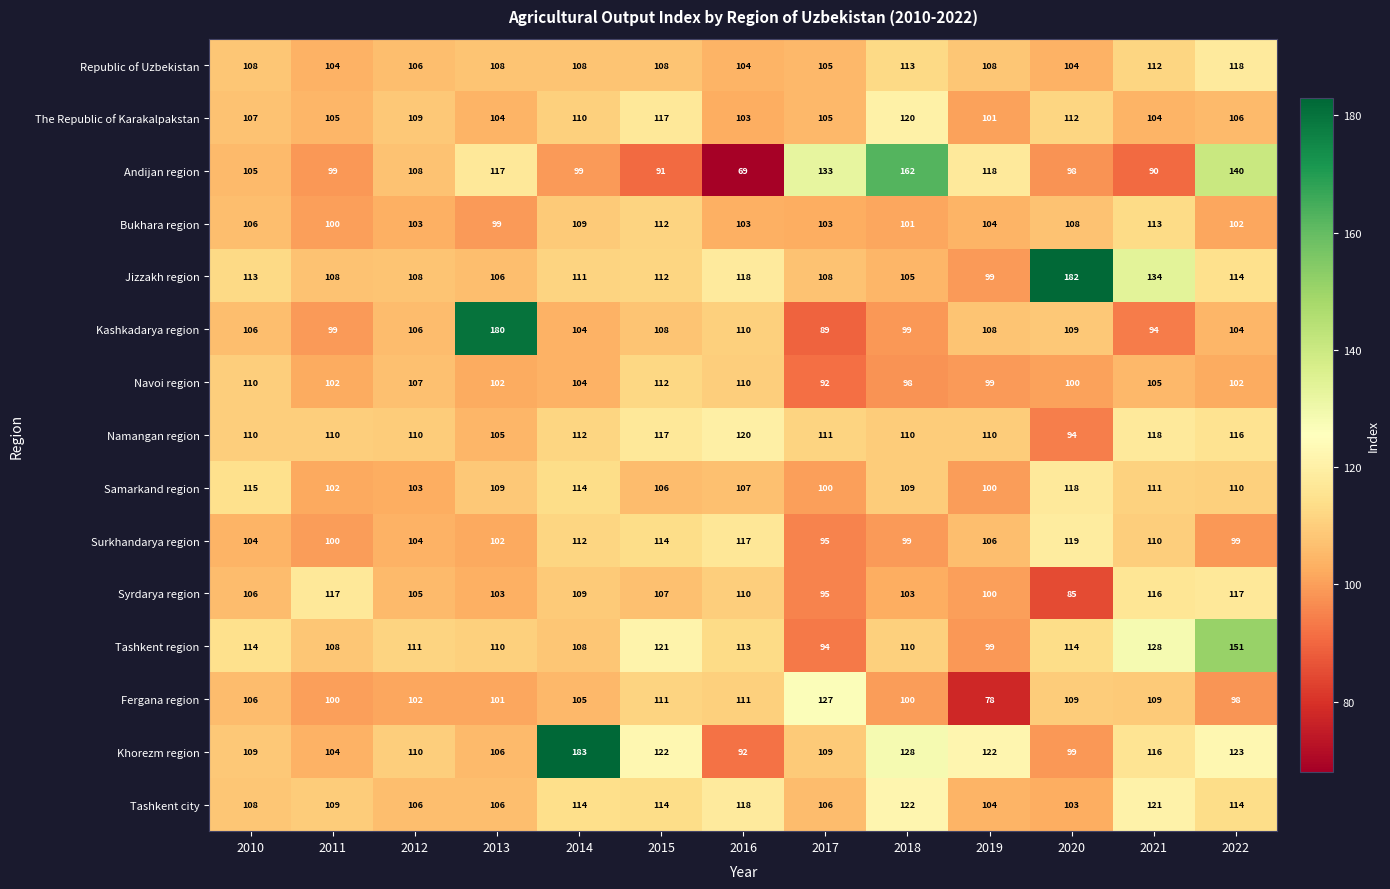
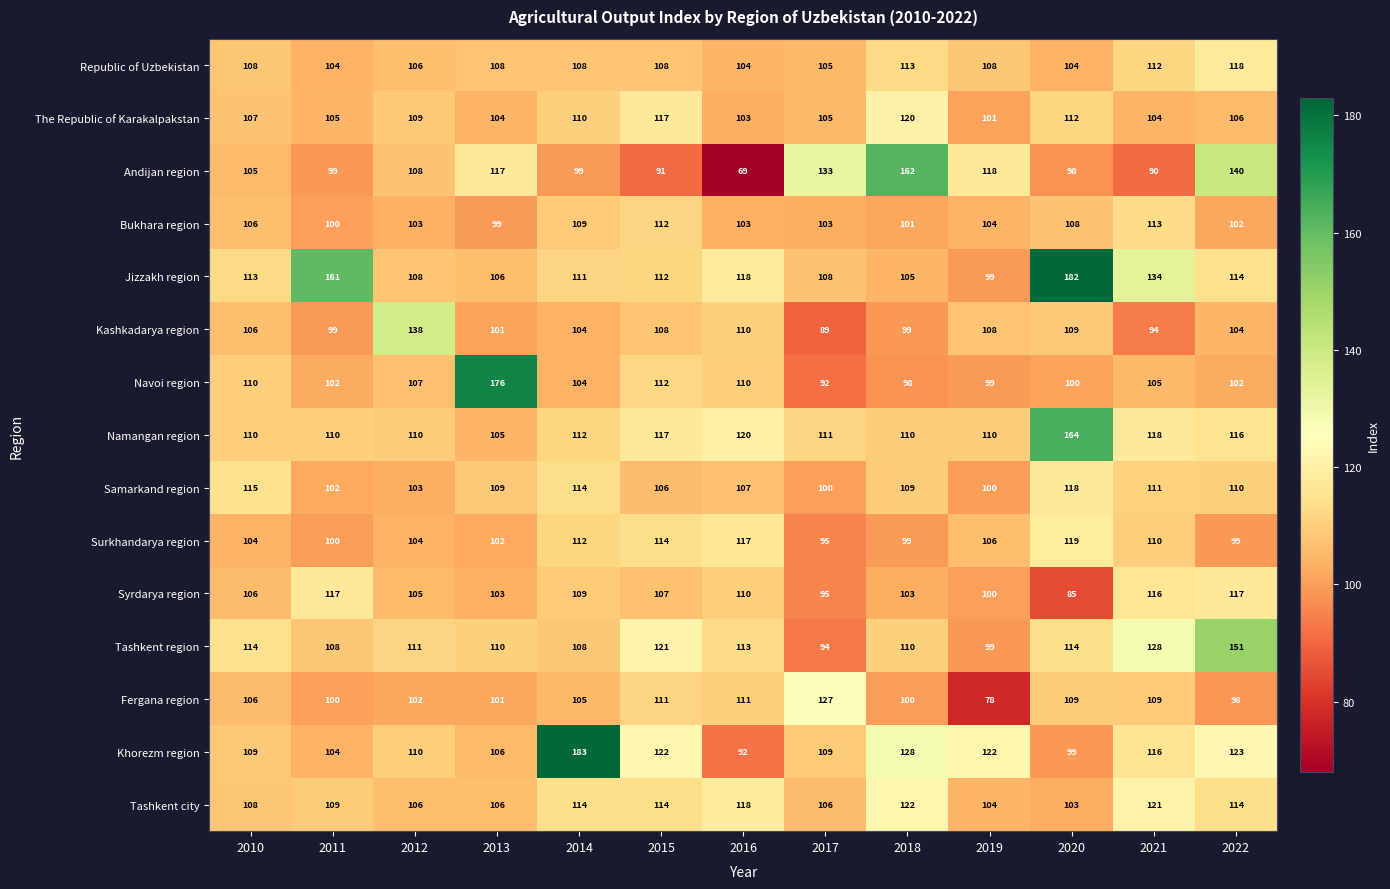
Jizzakh region, 2011: 108 -> 161
Kashkadarya region, 2012: 106 -> 138
Kashkadarya region, 2013: 180 -> 101
Navoi region, 2013: 102 -> 176
Namangan region, 2020: 94 -> 164
